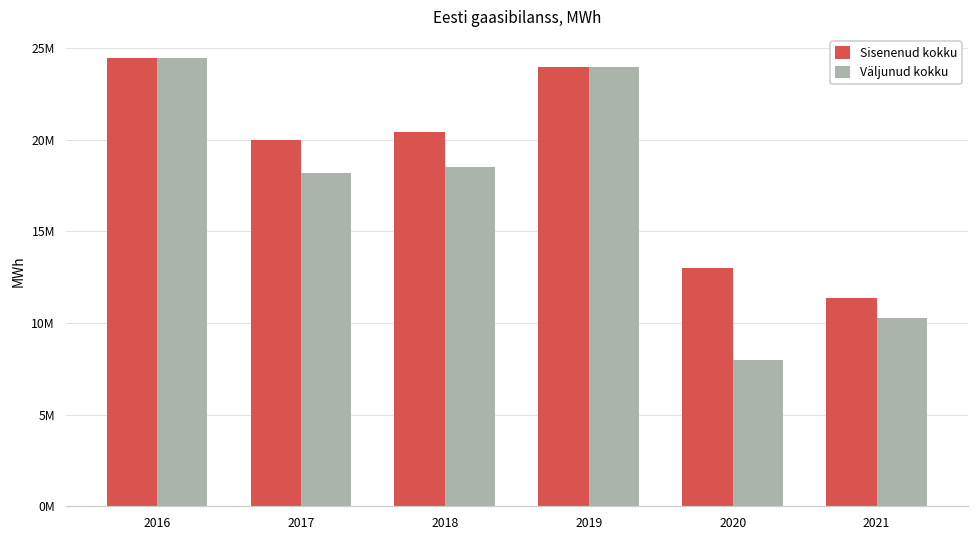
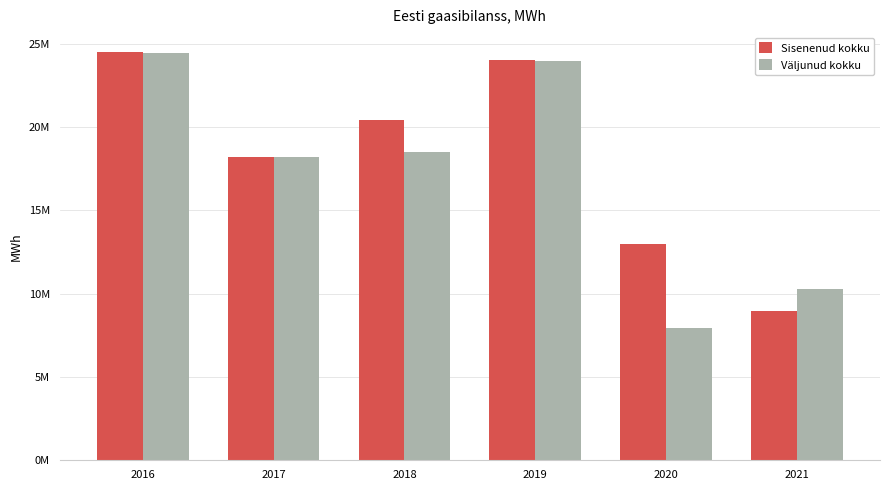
Sisenenud kokku, 2017: 20000000 -> 18200000
Sisenenud kokku, 2021: 11400000 -> 9000000
